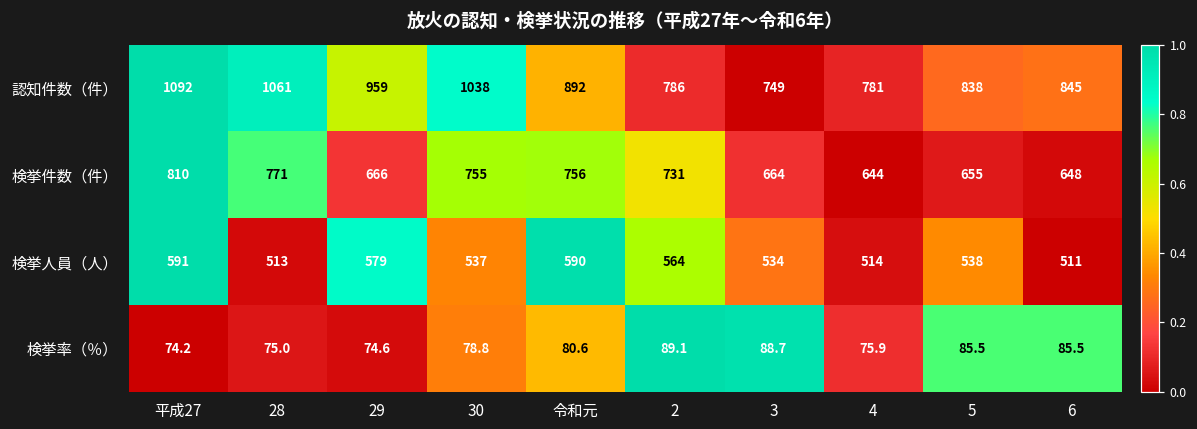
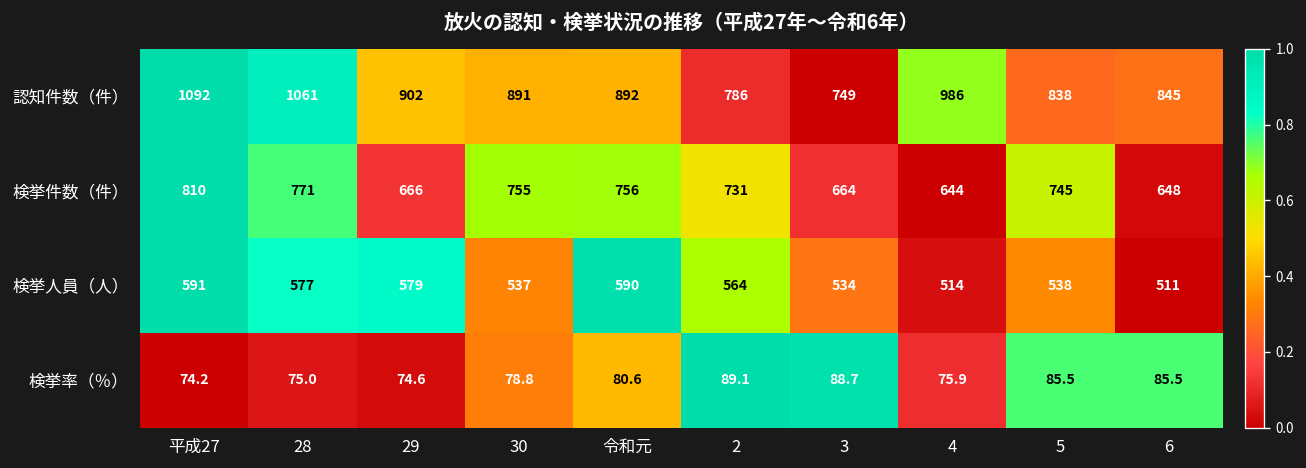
認知件数（件）, 29: 959 -> 902
認知件数（件）, 30: 1038 -> 891
認知件数（件）, 4: 781 -> 986
検挙件数（件）, 5: 655 -> 745
検挙人員（人）, 28: 513 -> 577
